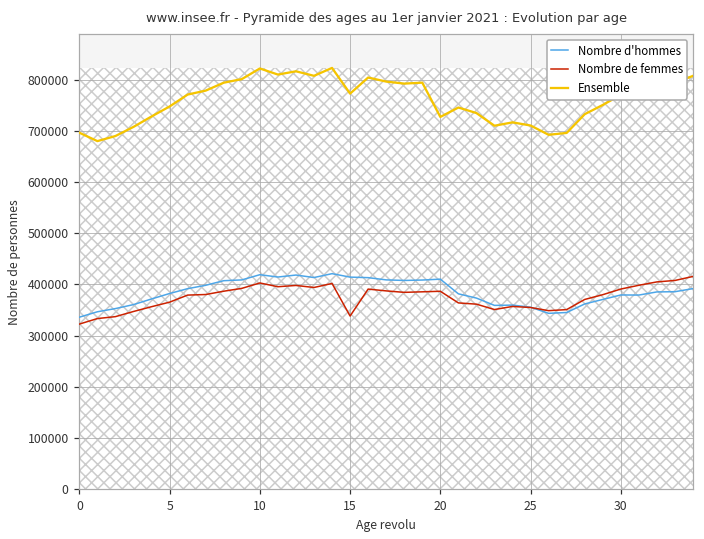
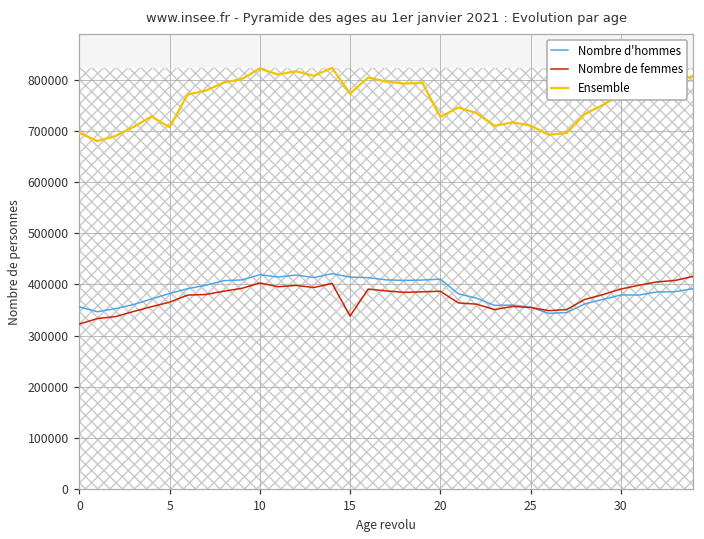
Nombre d'hommes, 0: 340000 -> 360000
Ensemble, 5: 750000 -> 710000
